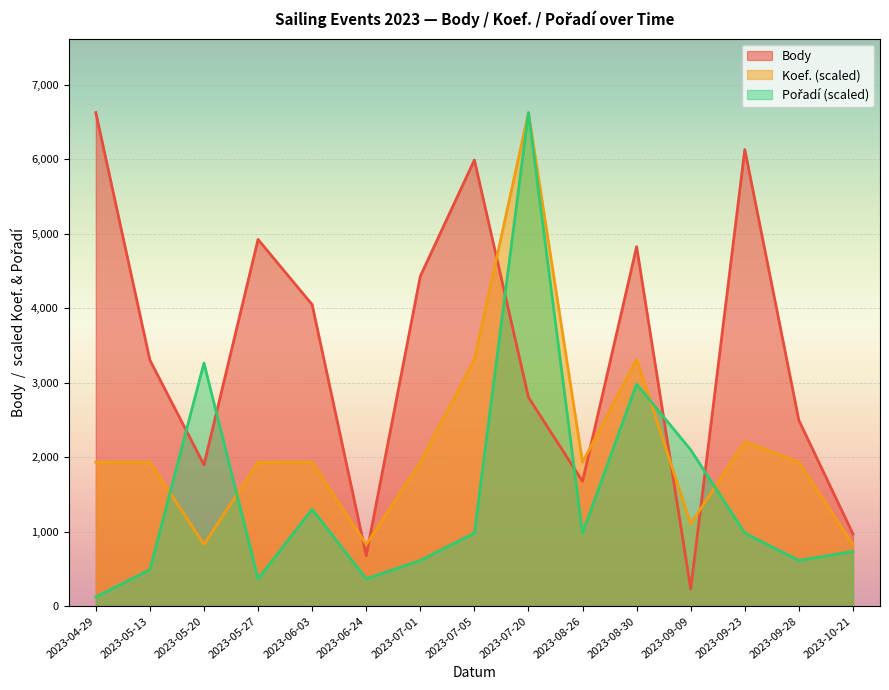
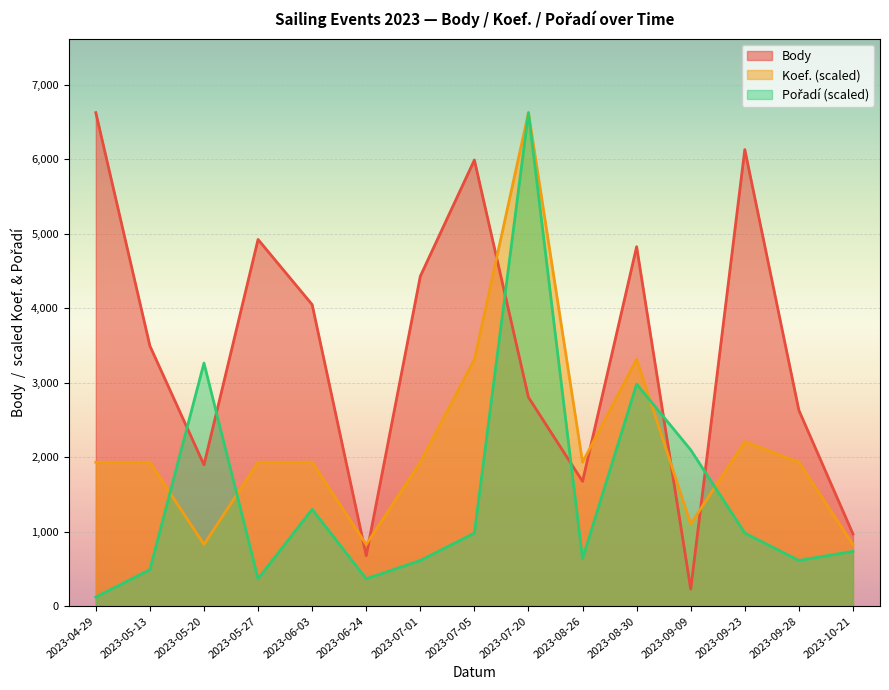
Body, 2023-05-13: 3,300 -> 3,500
Pořadí (scaled), 2023-08-26: 1,000 -> 600
Body, 2023-09-28: 2,500 -> 2,600
